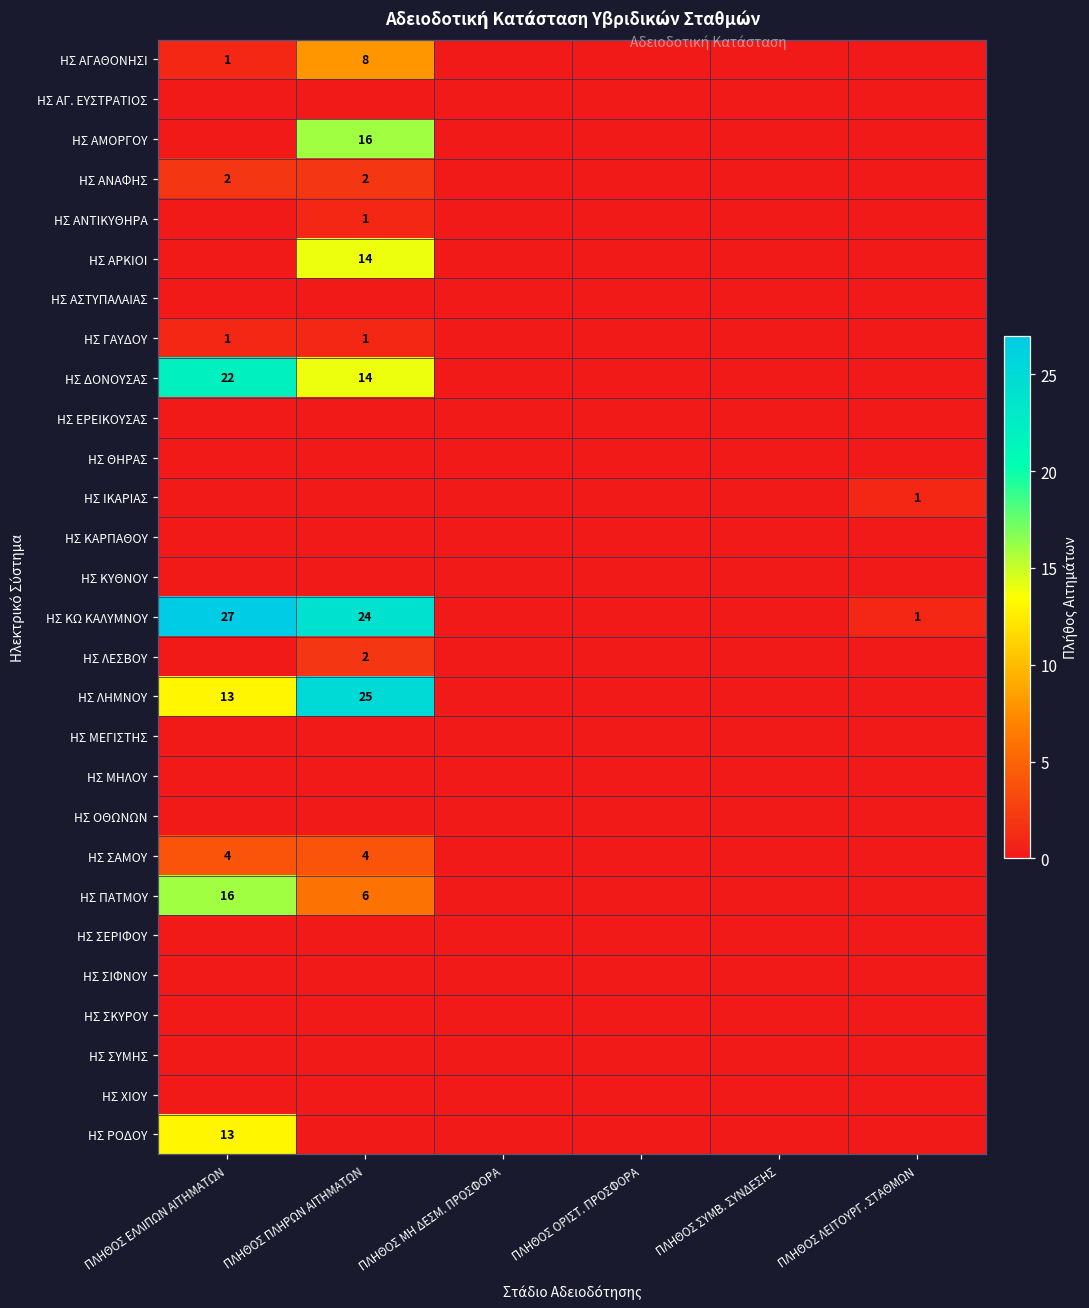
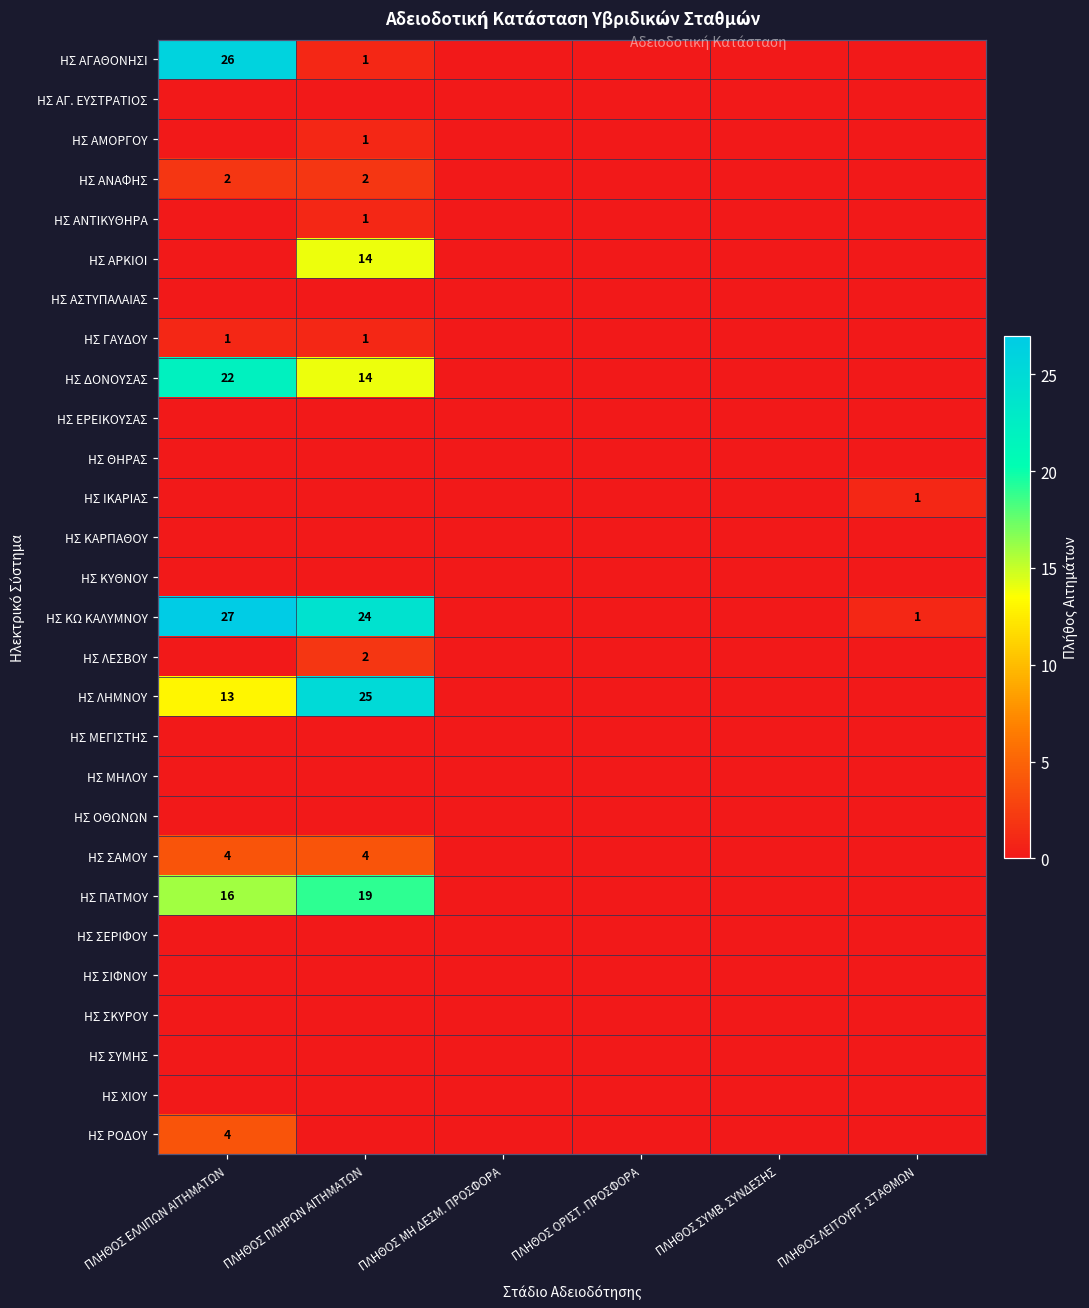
ΗΣ ΑΓΑΘΟΝΗΣΙ, ΠΛΗΘΟΣ ΕΛΛΙΠΩΝ ΑΙΤΗΜΑΤΩΝ: 1 -> 26
ΗΣ ΑΓΑΘΟΝΗΣΙ, ΠΛΗΘΟΣ ΠΛΗΡΩΝ ΑΙΤΗΜΑΤΩΝ: 8 -> 1
ΗΣ ΑΜΟΡΓΟΥ, ΠΛΗΘΟΣ ΠΛΗΡΩΝ ΑΙΤΗΜΑΤΩΝ: 16 -> 1
ΗΣ ΠΑΤΜΟΥ, ΠΛΗΘΟΣ ΠΛΗΡΩΝ ΑΙΤΗΜΑΤΩΝ: 6 -> 19
ΗΣ ΡΟΔΟΥ, ΠΛΗΘΟΣ ΕΛΛΙΠΩΝ ΑΙΤΗΜΑΤΩΝ: 13 -> 4
